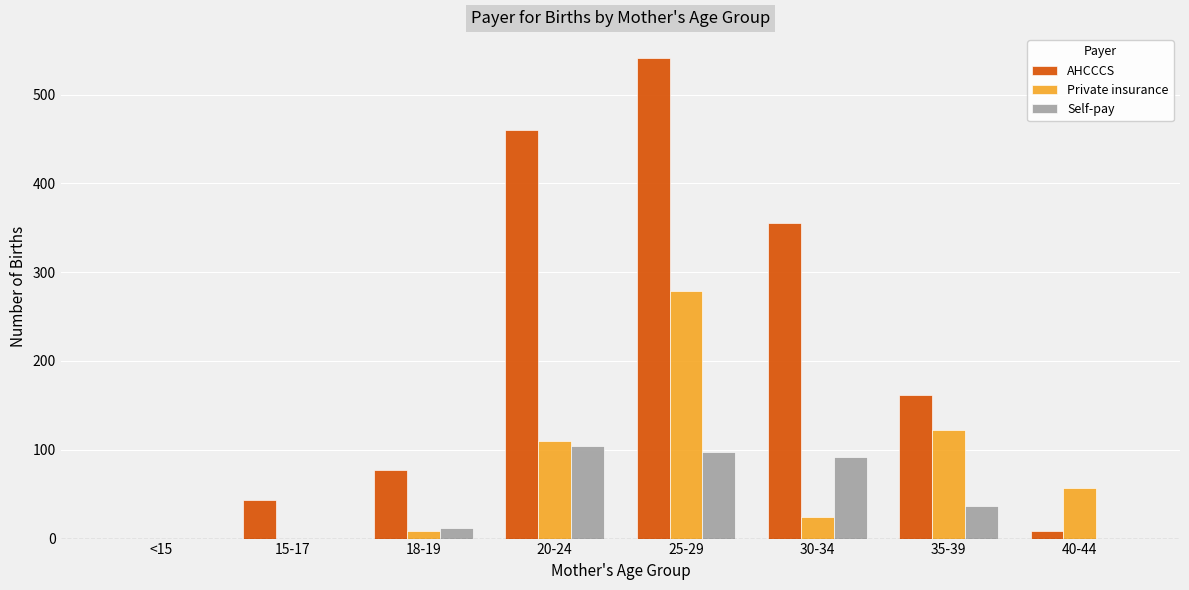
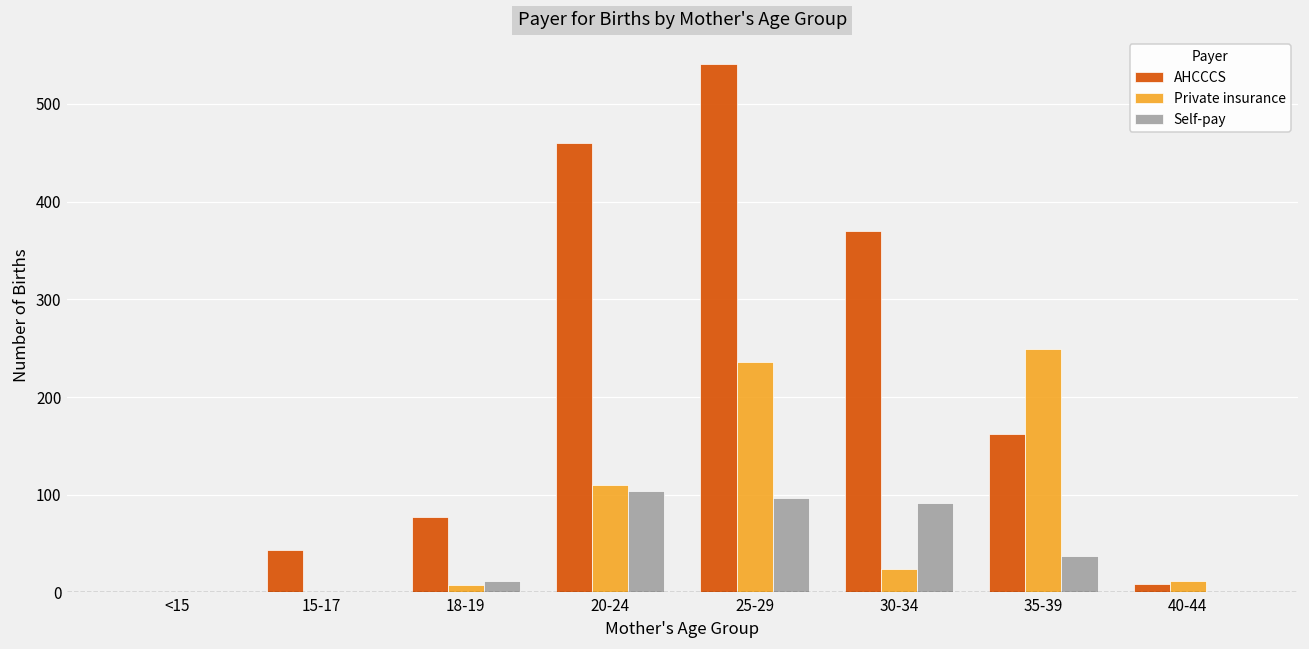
Private insurance, 25-29: 280 -> 240
AHCCCS, 30-34: 360 -> 370
Private insurance, 35-39: 120 -> 250
Private insurance, 40-44: 60 -> 10
